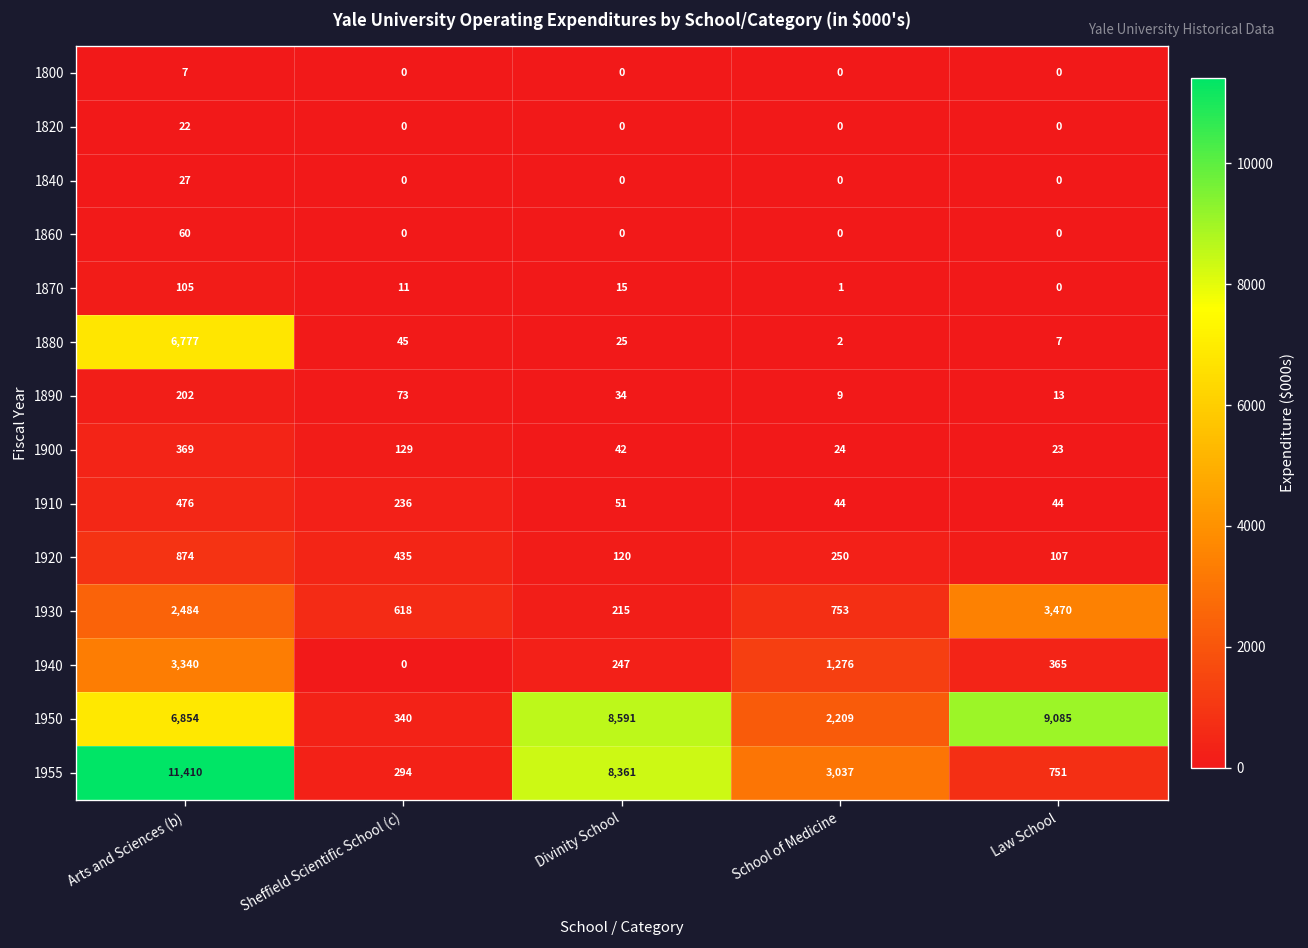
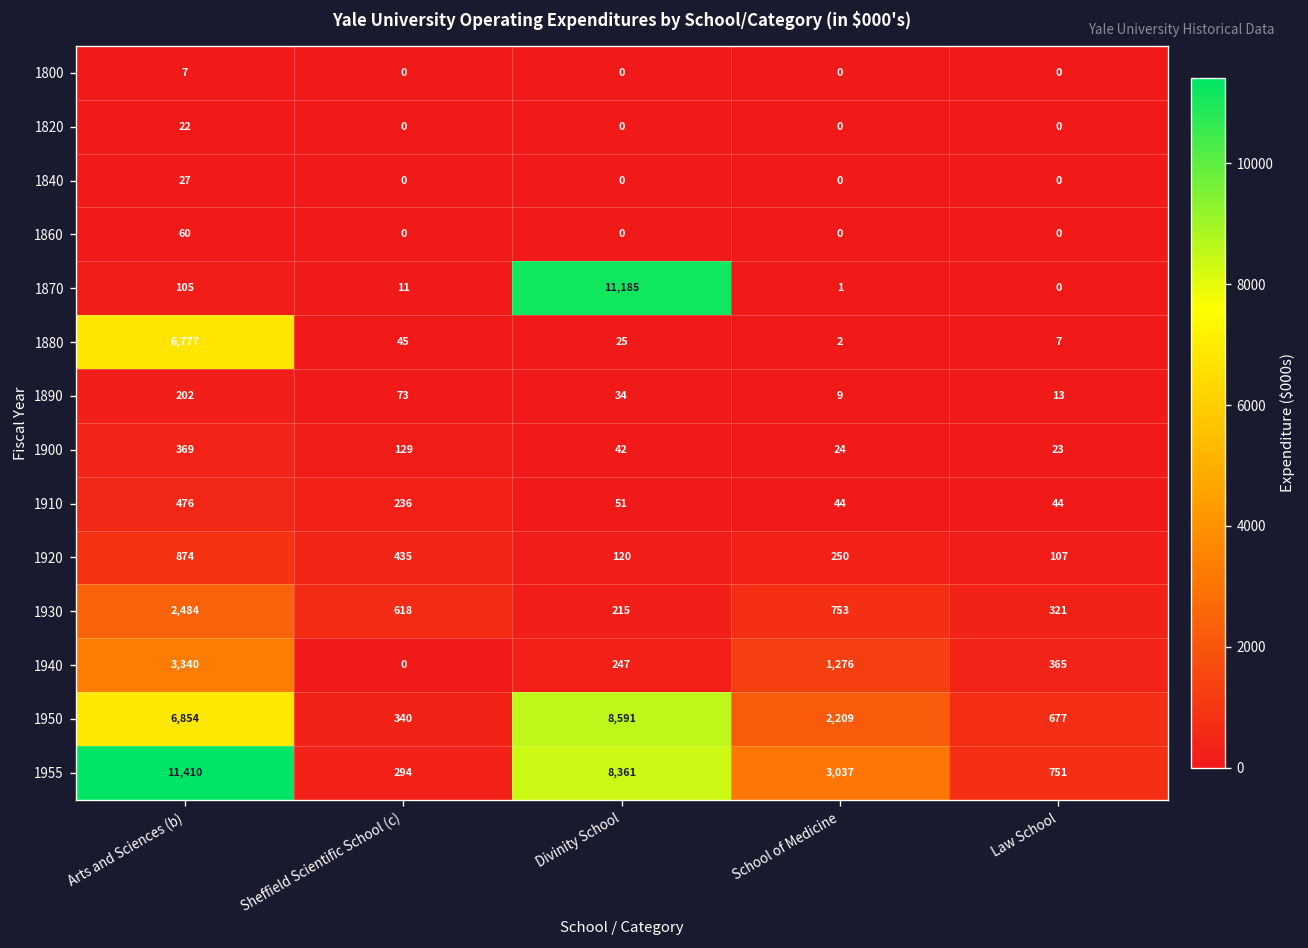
1870, Divinity School: 15 -> 11,185
1930, Law School: 3,470 -> 321
1950, Law School: 9,085 -> 677
